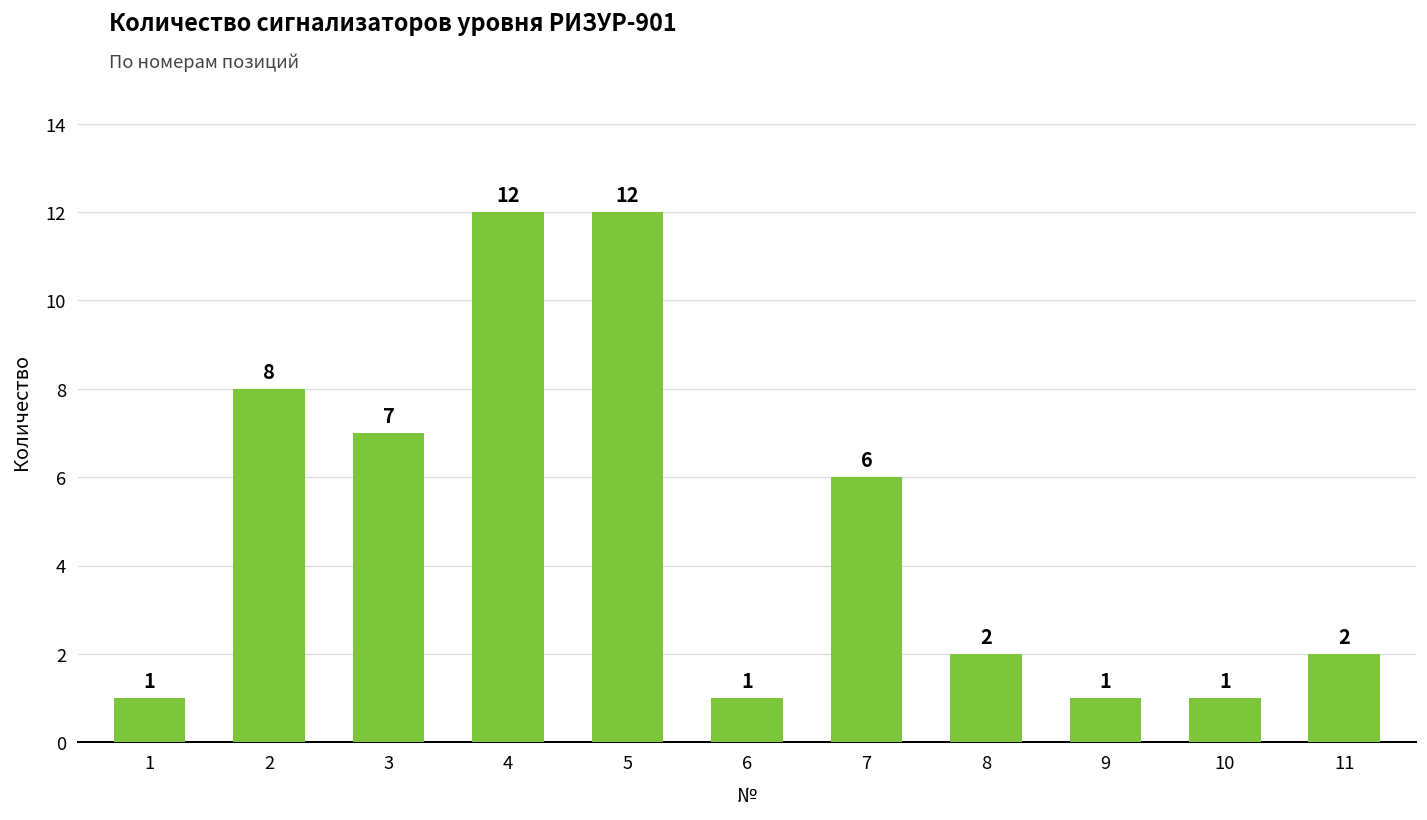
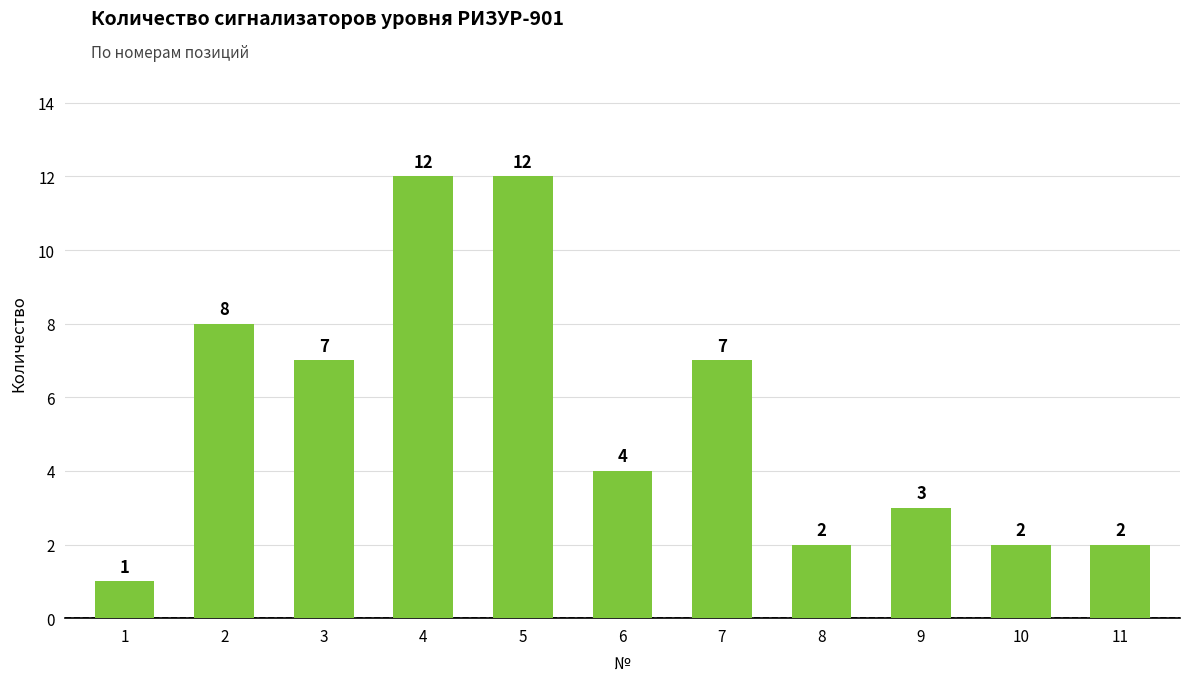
6: 1 -> 4
7: 6 -> 7
9: 1 -> 3
10: 1 -> 2
